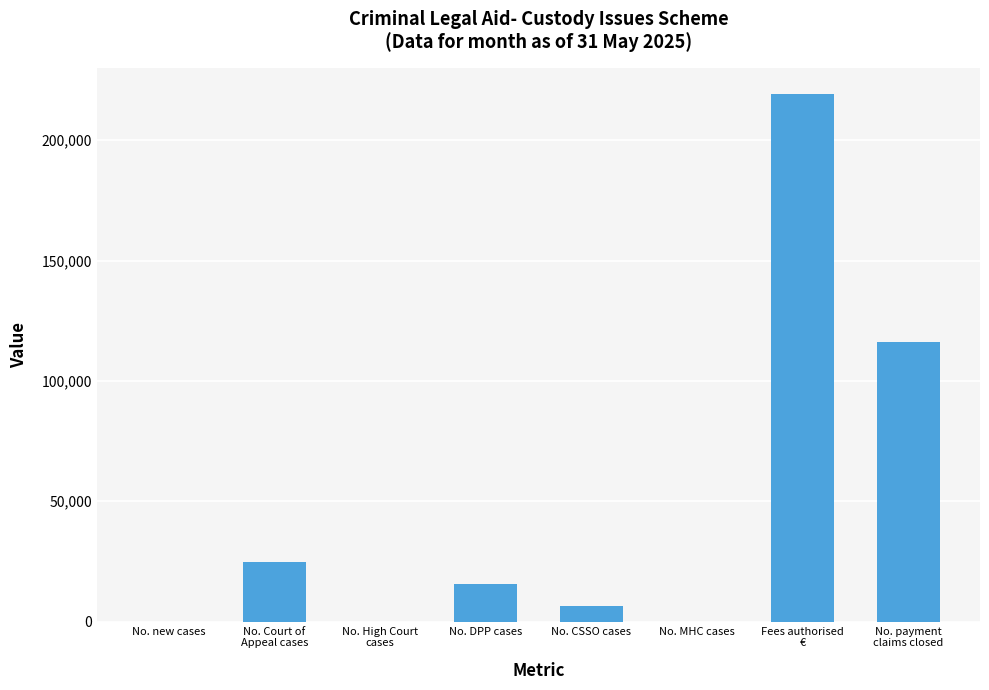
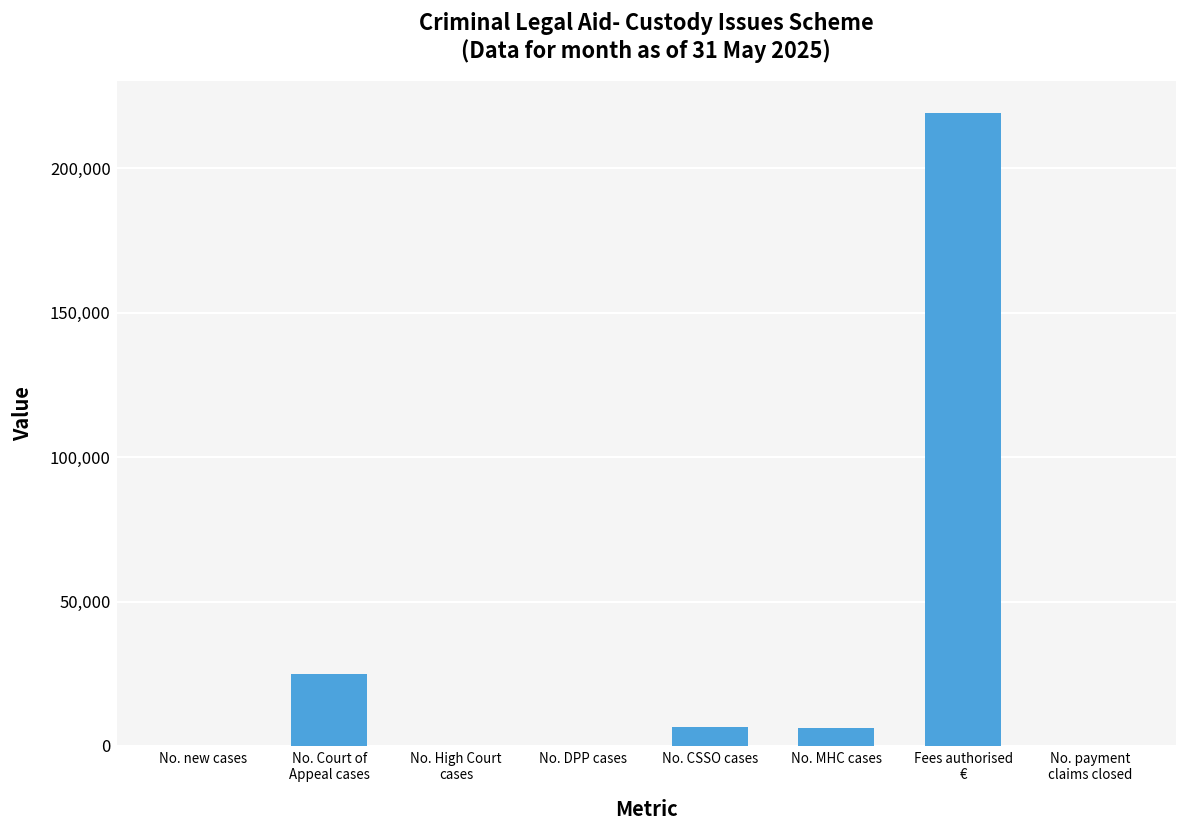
No. DPP cases: 15,000 -> 0
No. MHC cases: 0 -> 6,000
No. payment claims closed: 116,000 -> 0
